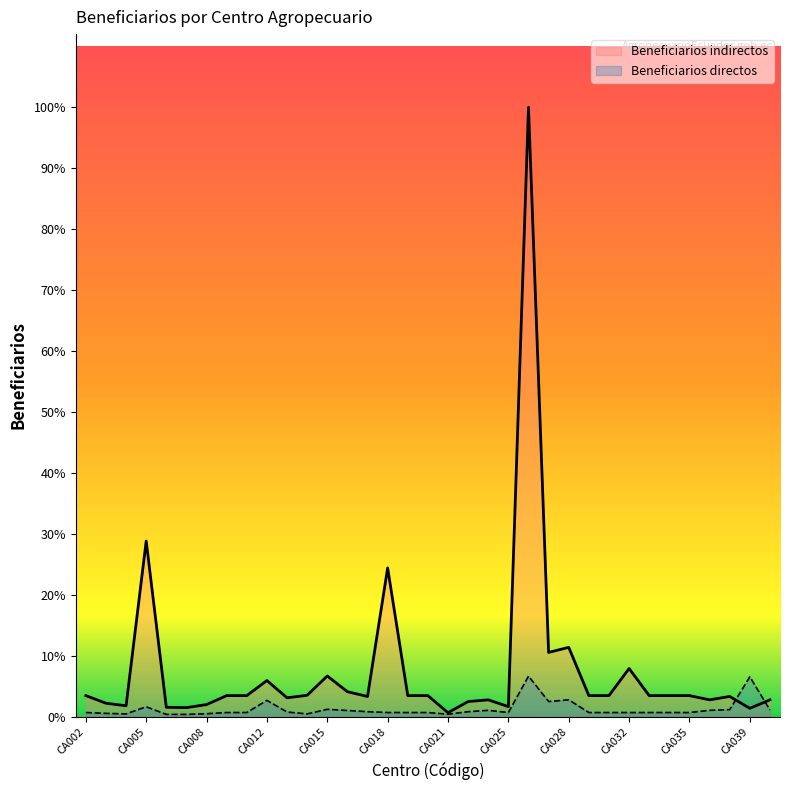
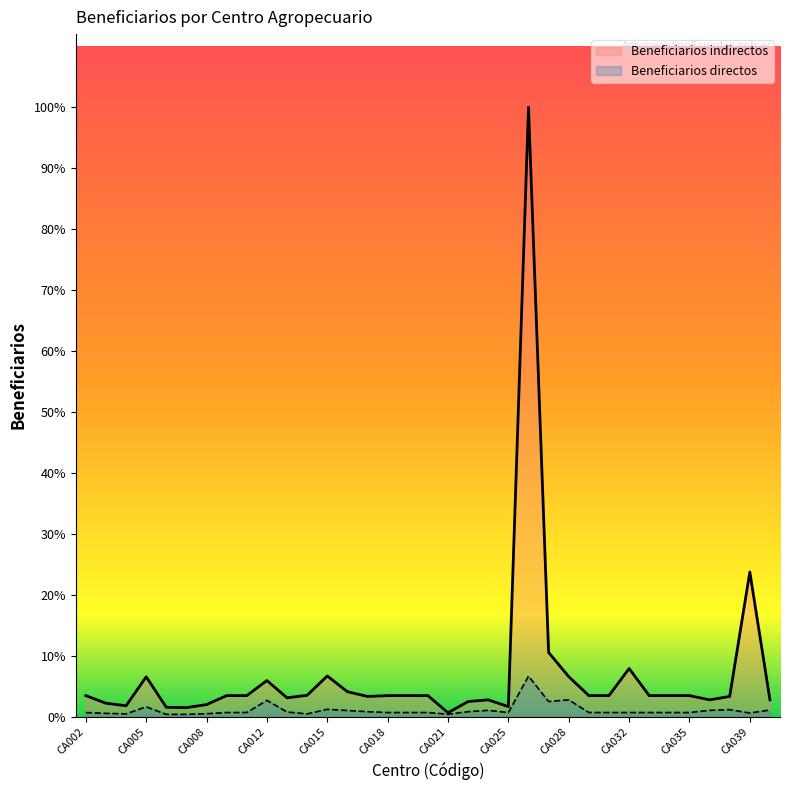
Beneficiarios indirectos, CA005: 29% -> 7%
Beneficiarios indirectos, CA018: 24% -> 3%
Beneficiarios indirectos, CA028: 11% -> 7%
Beneficiarios indirectos, CA039: 1% -> 24%
Beneficiarios directos, CA039: 7% -> 1%
